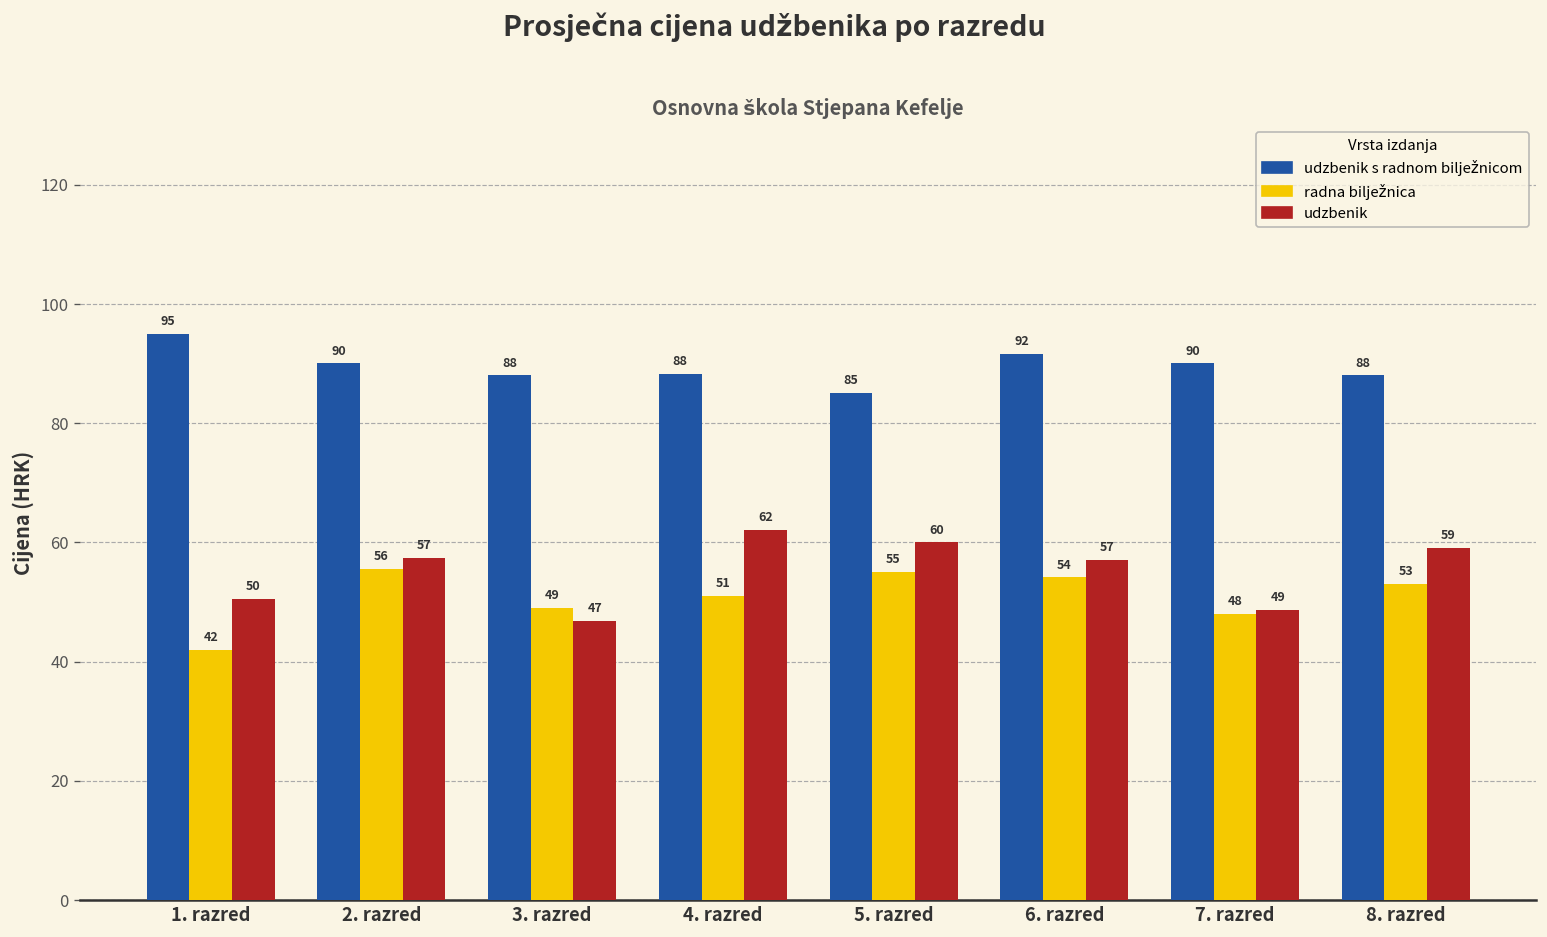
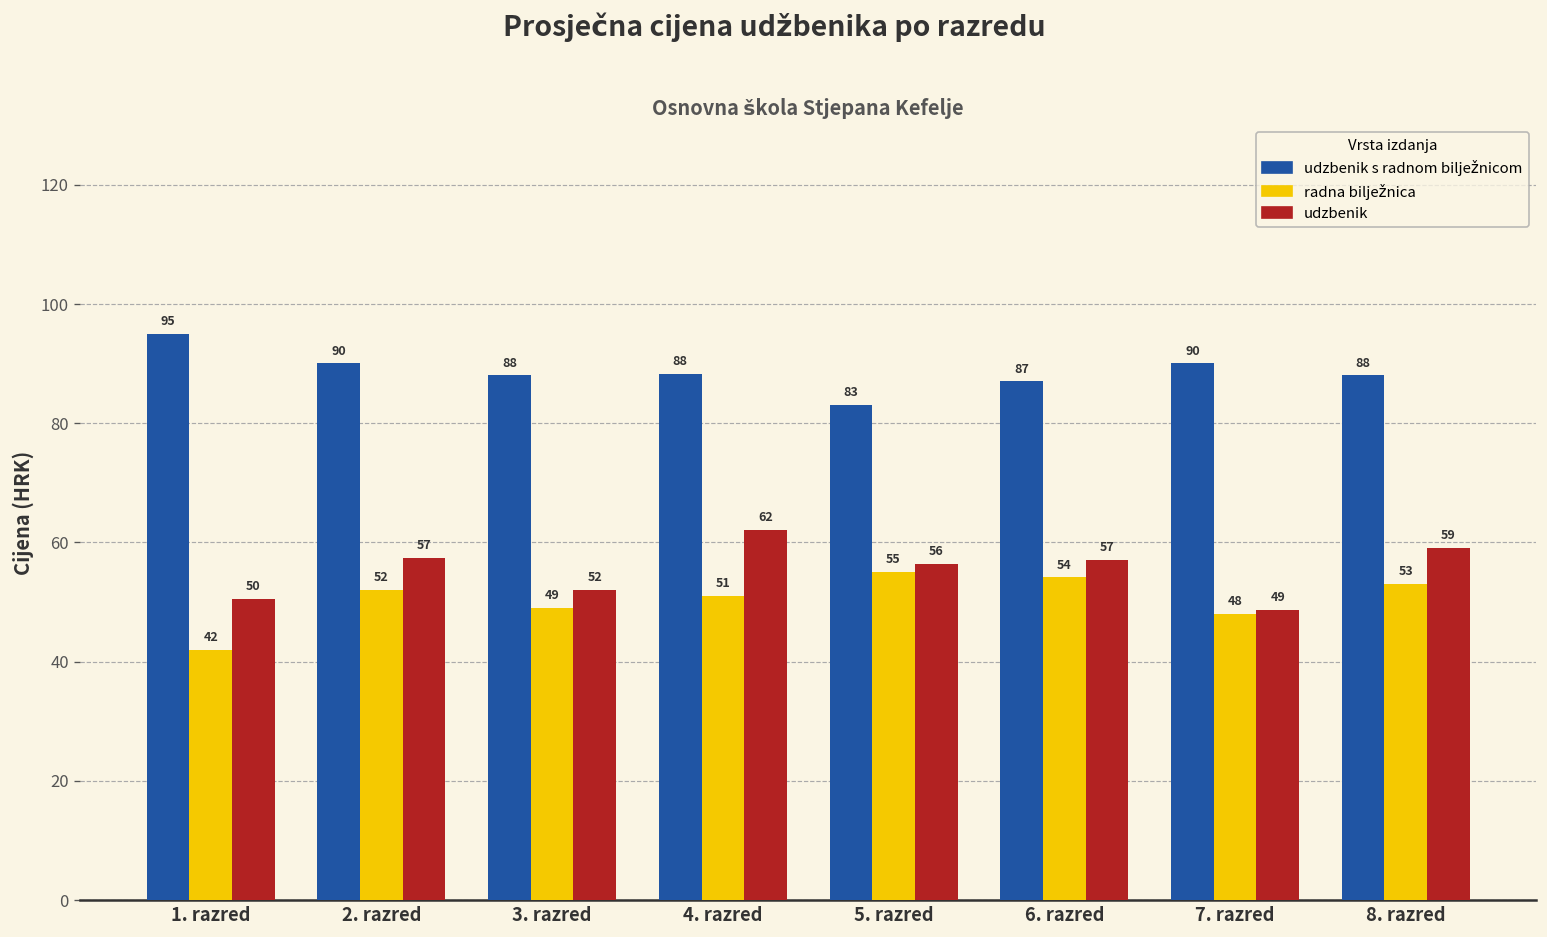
radna bilježnica, 2. razred: 56 -> 52
udzbenik, 3. razred: 47 -> 52
udzbenik s radnom bilježnicom, 5. razred: 85 -> 83
udzbenik, 5. razred: 60 -> 56
udzbenik s radnom bilježnicom, 6. razred: 92 -> 87
